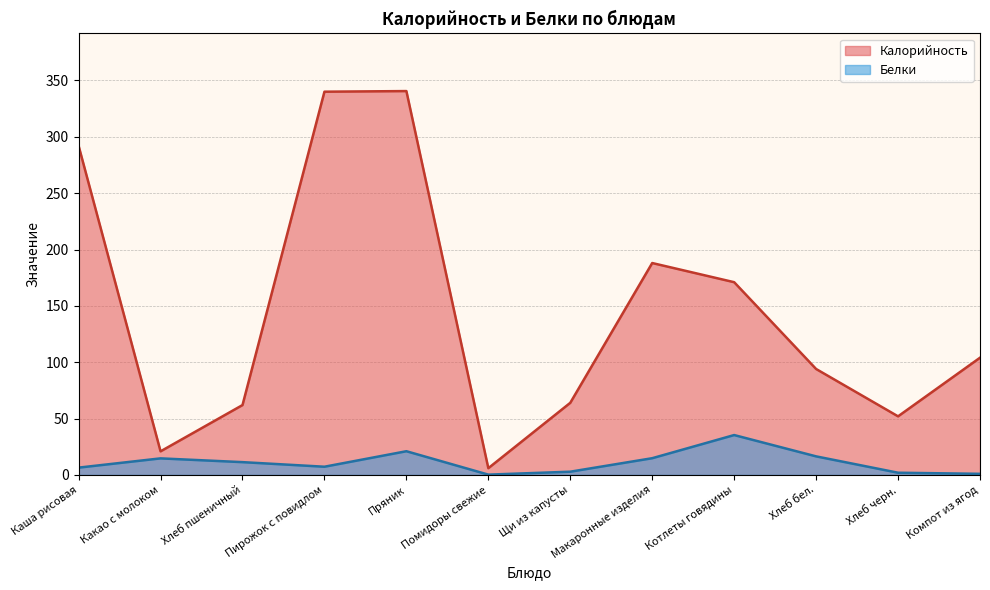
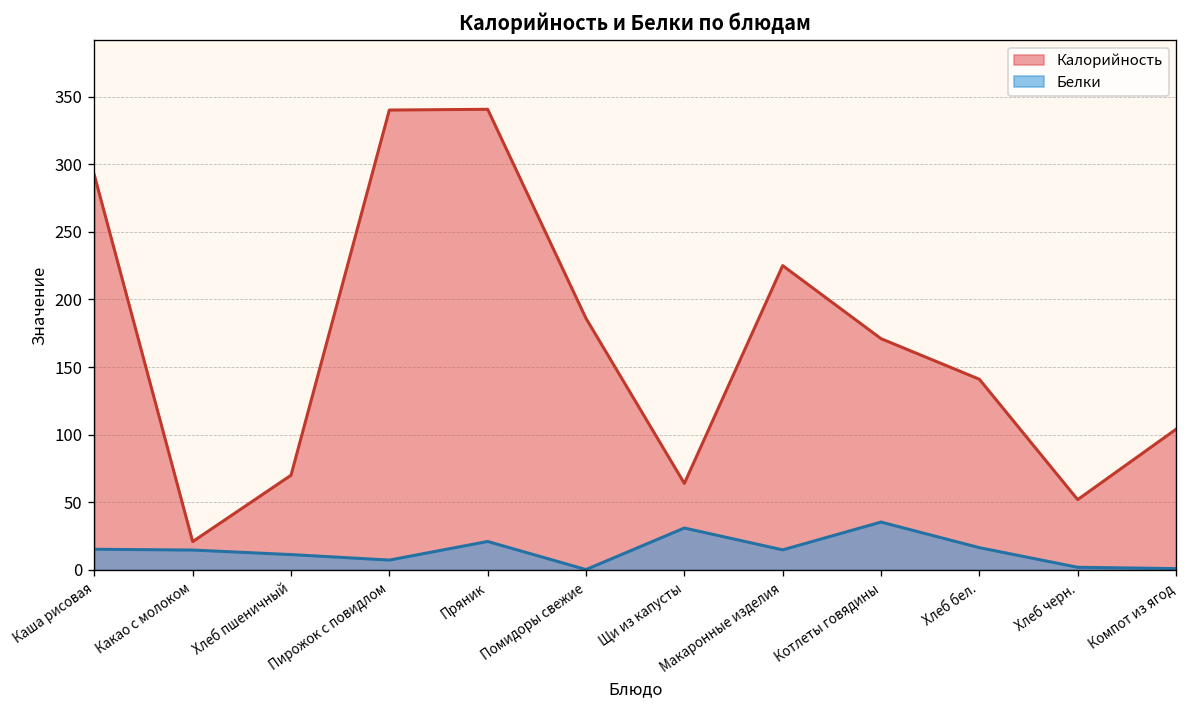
Белки, Каша рисовая: 7 -> 15
Калорийность, Хлеб пшеничный: 62 -> 70
Калорийность, Помидоры свежие: 6 -> 186
Белки, Щи из капусты: 3 -> 31
Калорийность, Макаронные изделия: 188 -> 225
Калорийность, Хлеб бел.: 94 -> 141
